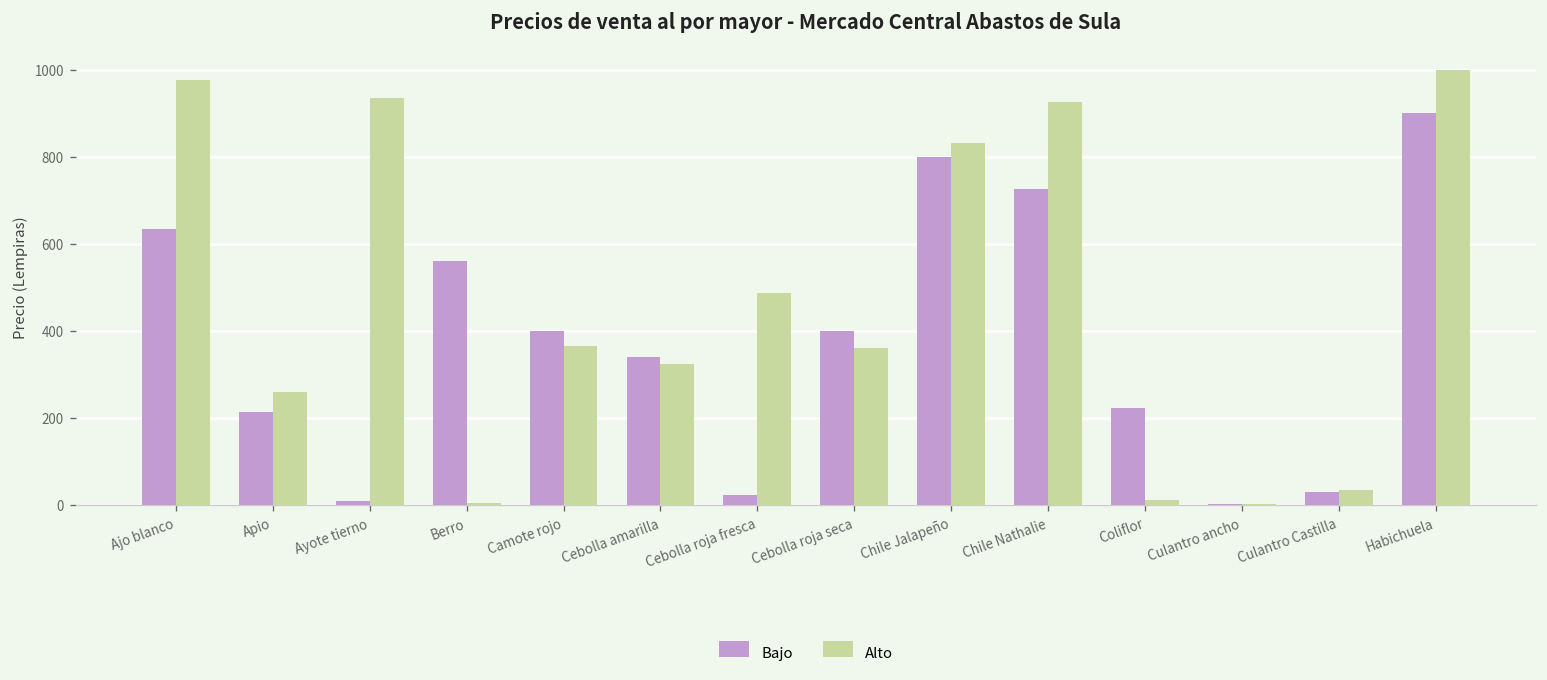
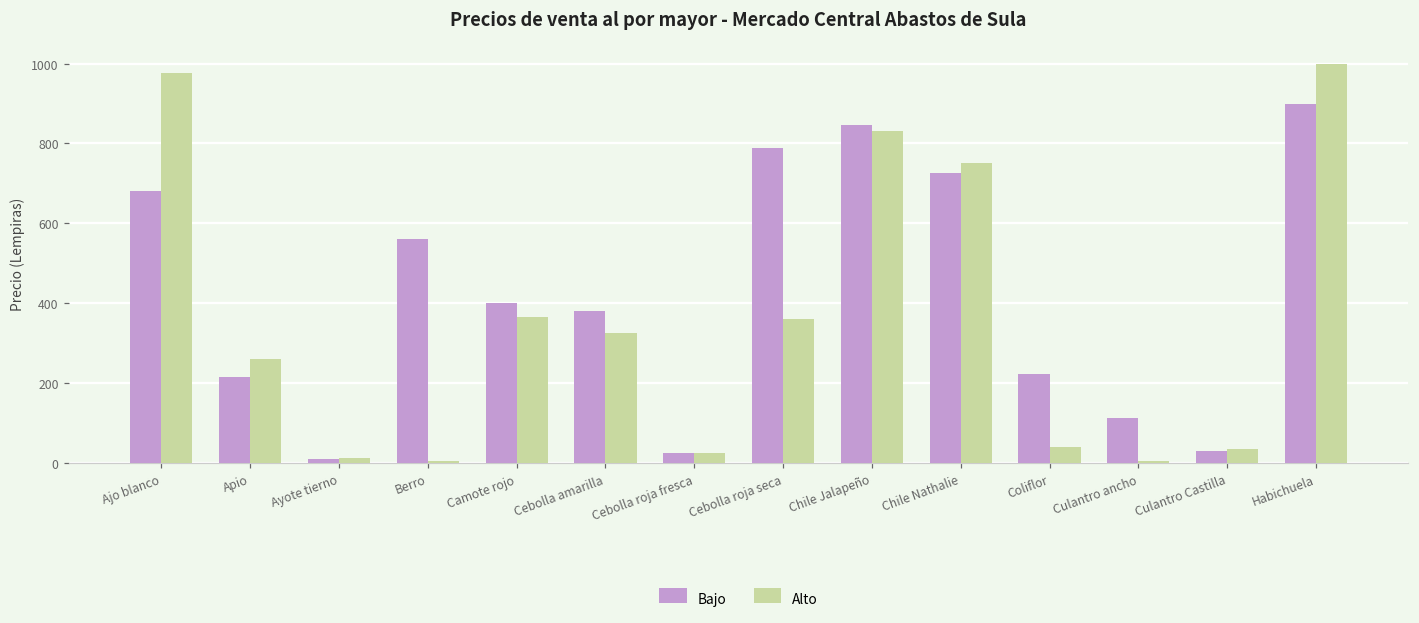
Bajo, Ajo blanco: 640 -> 680
Alto, Ayote tierno: 940 -> 10
Bajo, Cebolla amarilla: 340 -> 380
Alto, Cebolla roja fresca: 490 -> 30
Bajo, Cebolla roja seca: 400 -> 790
Bajo, Chile Jalapeño: 800 -> 850
Alto, Chile Nathalie: 930 -> 750
Alto, Coliflor: 10 -> 40
Bajo, Culantro ancho: 0 -> 110
